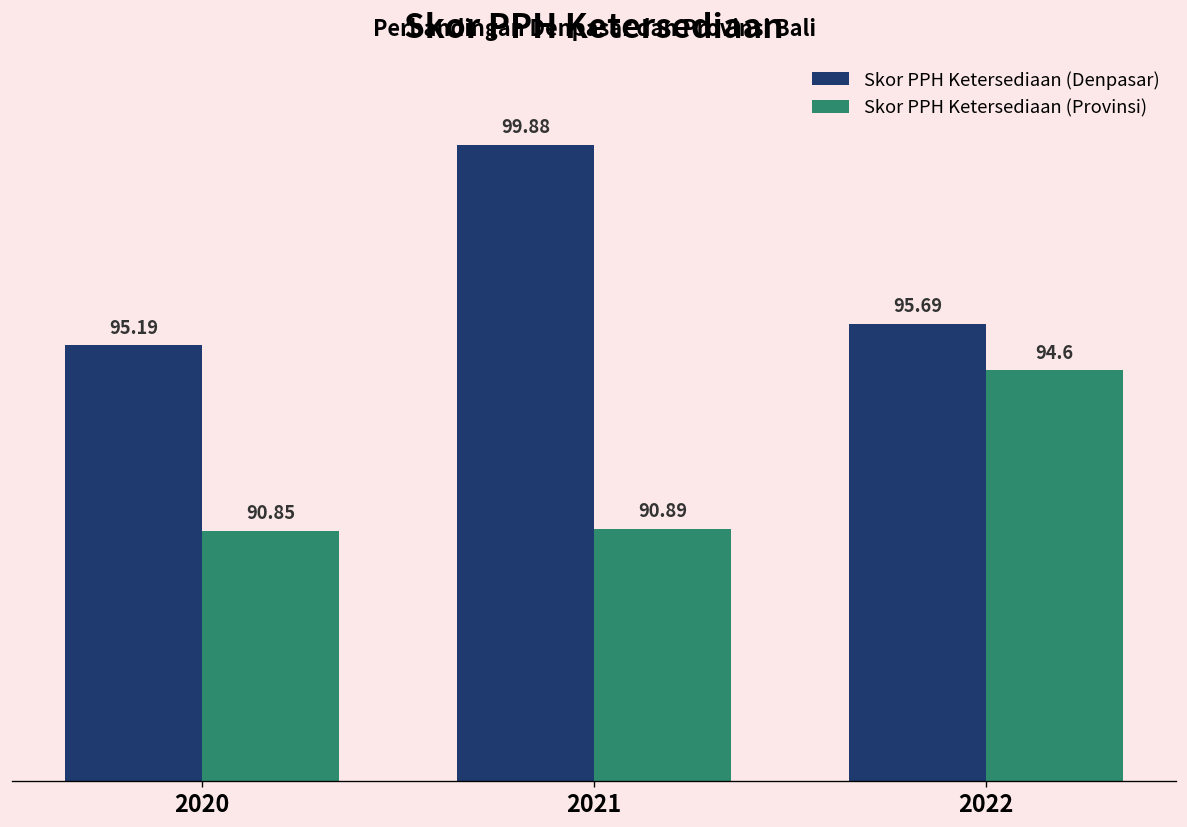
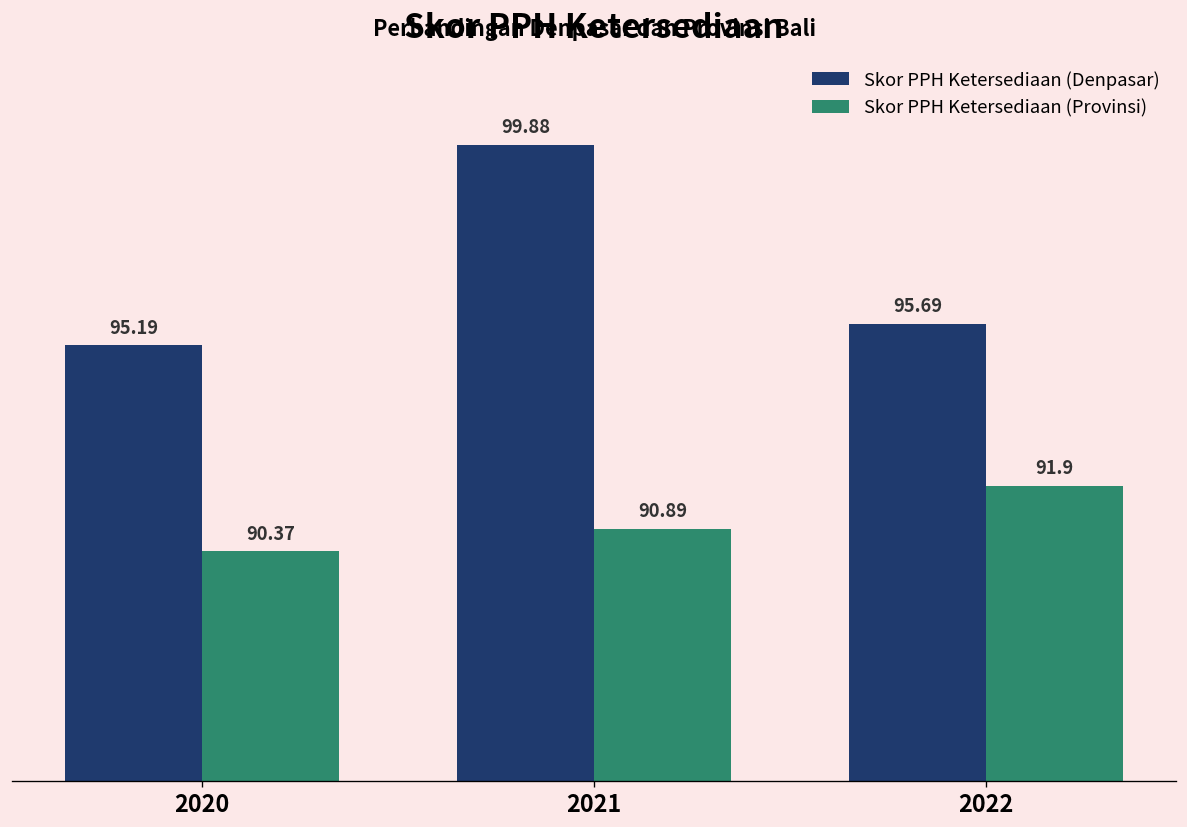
Skor PPH Ketersediaan (Provinsi), 2020: 90.85 -> 90.37
Skor PPH Ketersediaan (Provinsi), 2022: 94.6 -> 91.9
